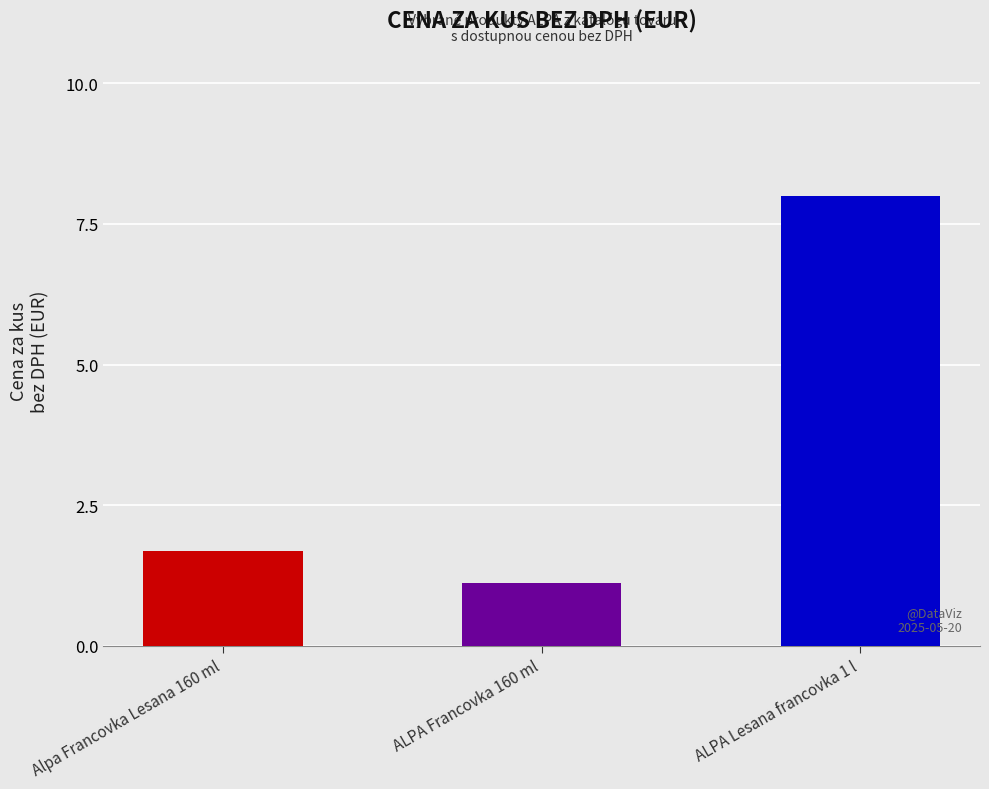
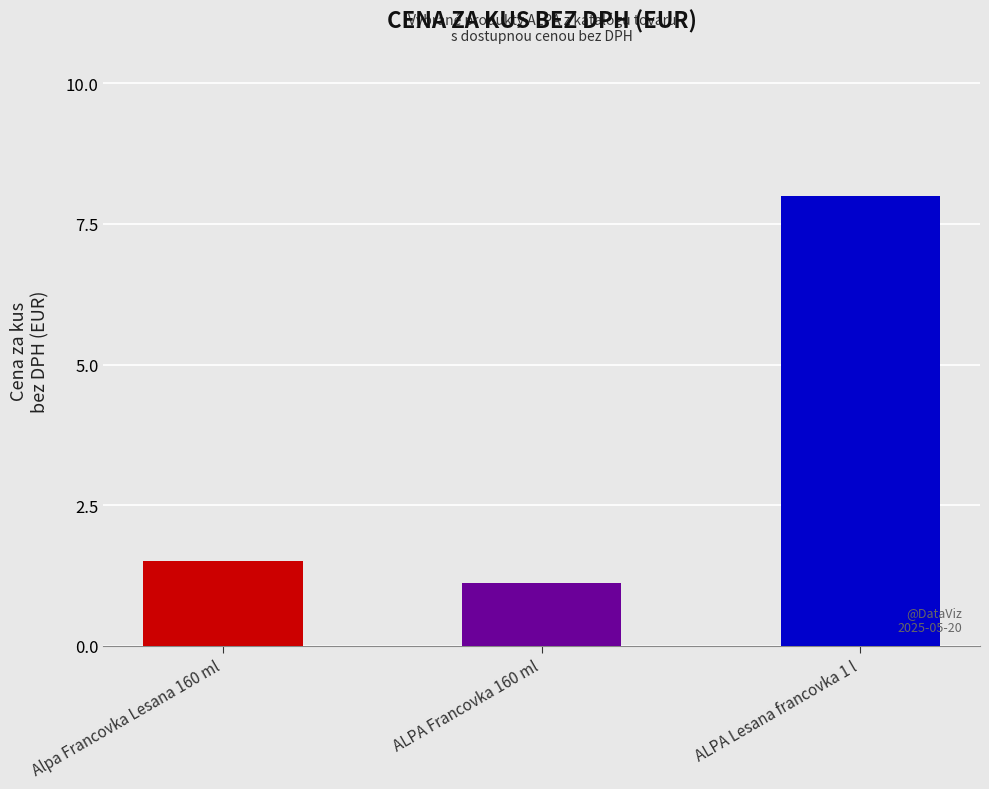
Alpa Francovka Lesana 160 ml: 1.7 -> 1.5
